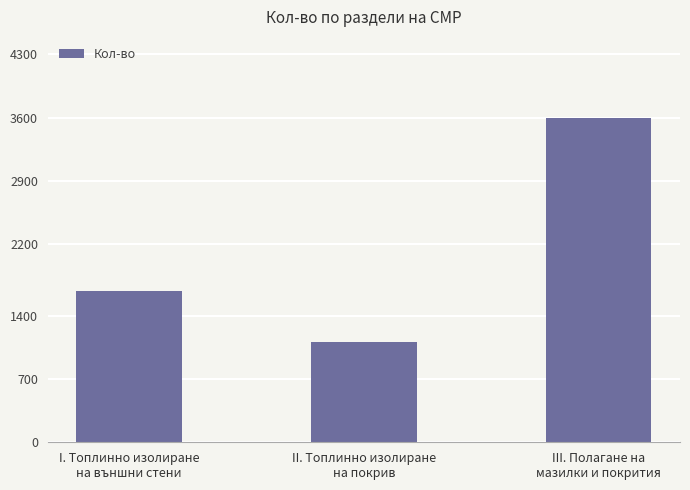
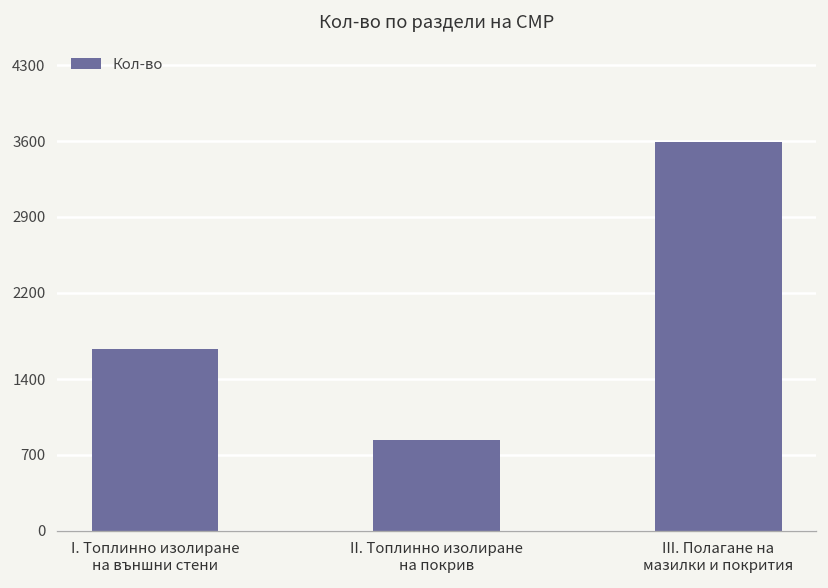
II. Топлинно изолиране на покрив: 1100 -> 800
